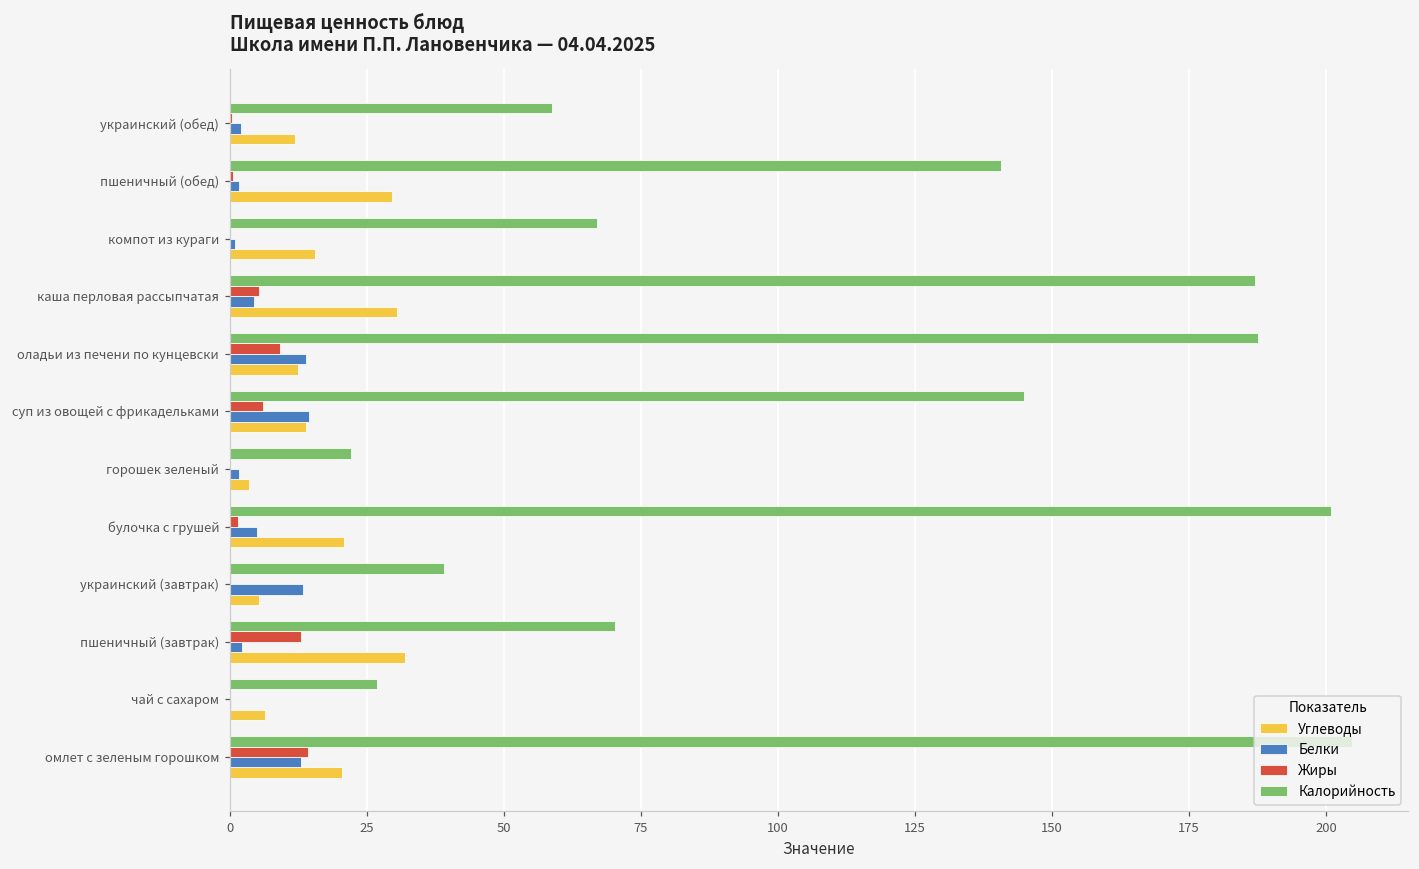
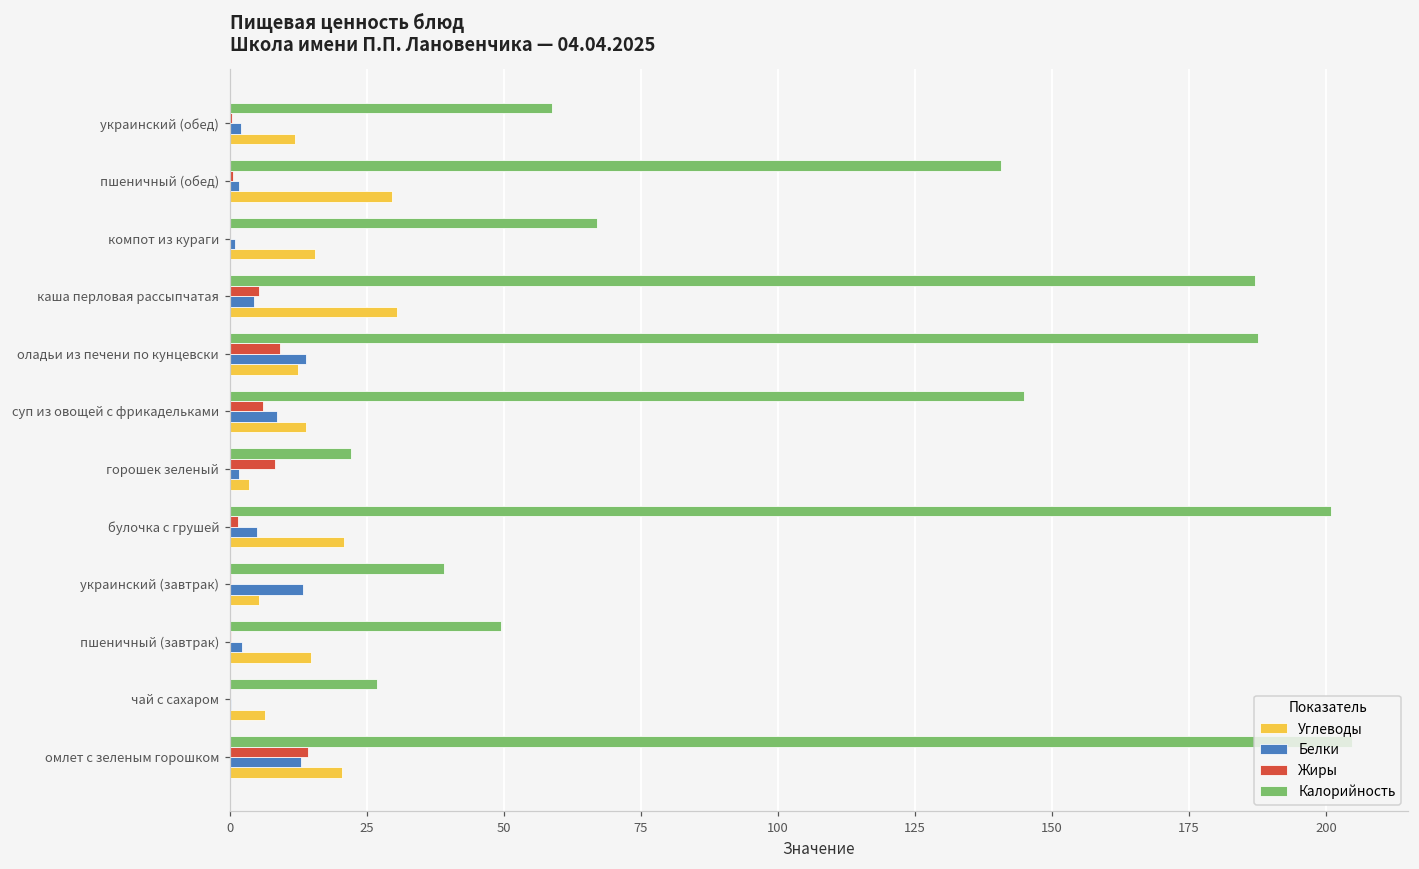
Белки, суп из овощей с фрикадельками: 14 -> 9
Жиры, горошек зеленый: 0 -> 8
Калорийность, пшеничный (завтрак): 70 -> 49
Жиры, пшеничный (завтрак): 13 -> 0
Углеводы, пшеничный (завтрак): 32 -> 15
